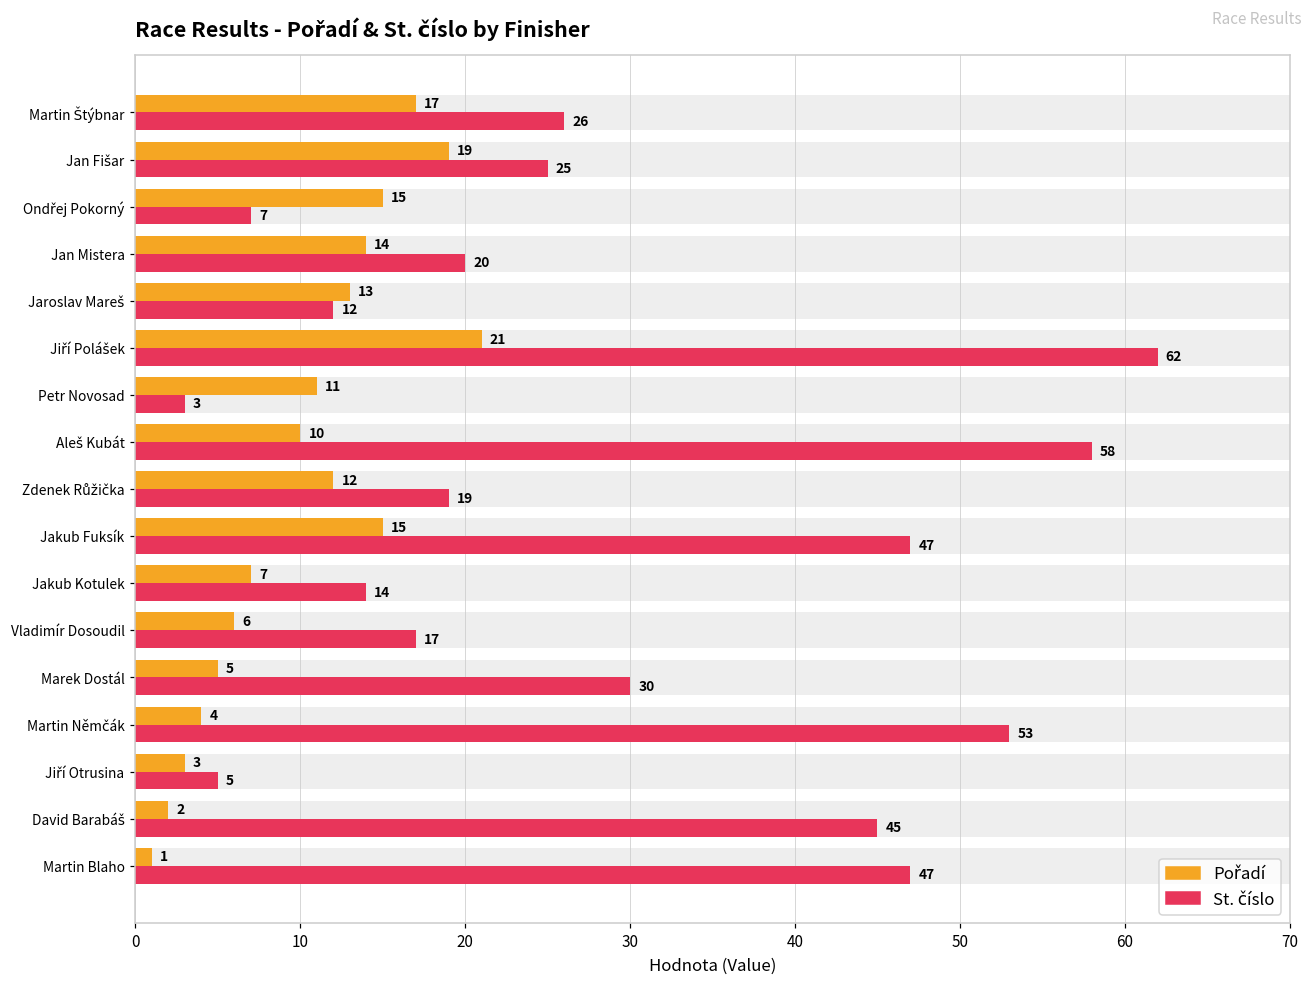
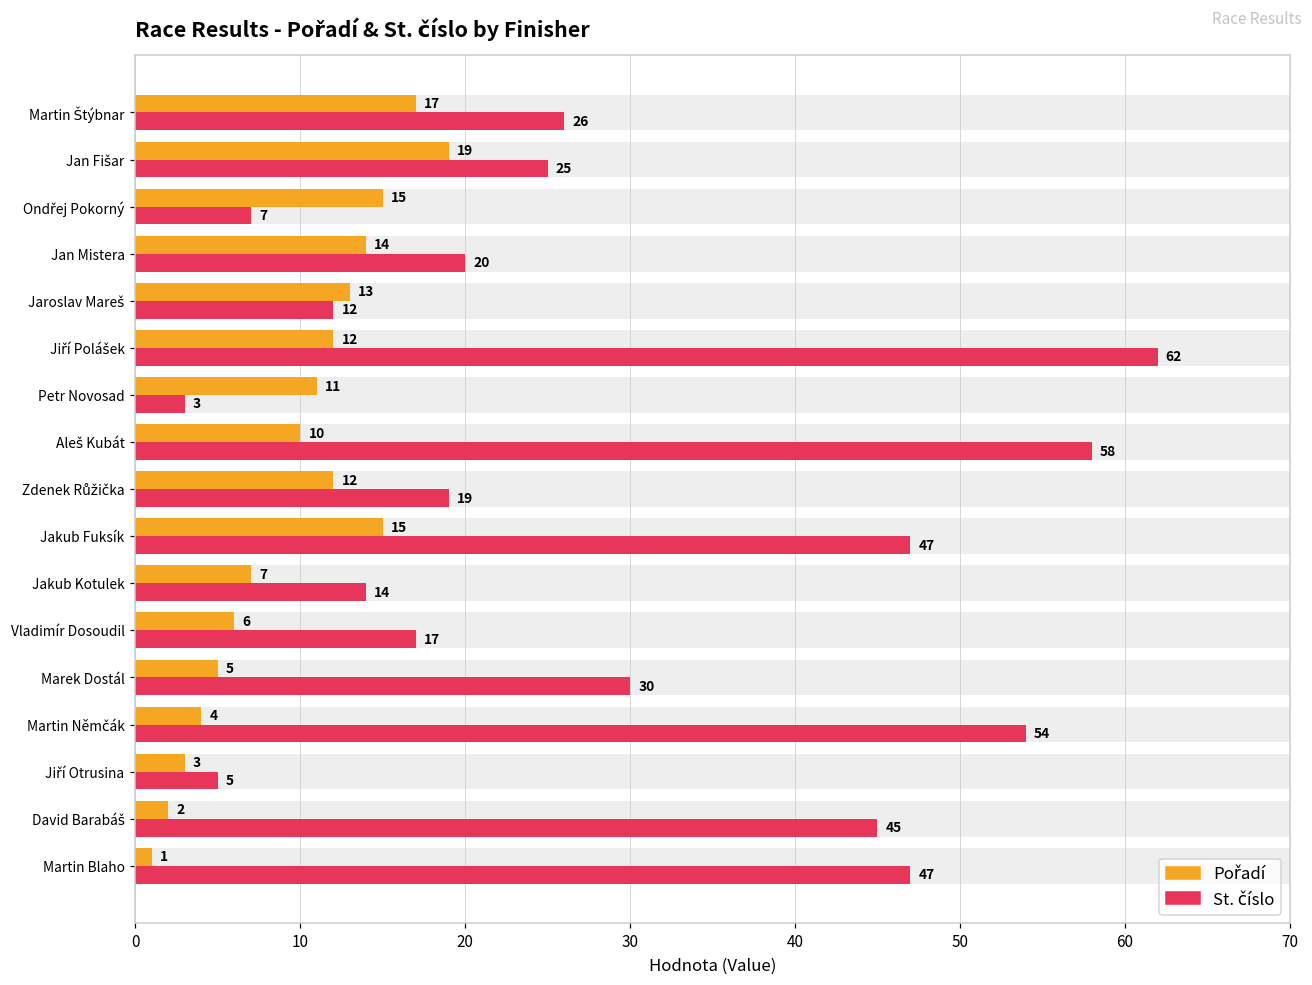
Pořadí, Jiří Polášek: 21 -> 12
St. číslo, Martin Němčák: 53 -> 54
